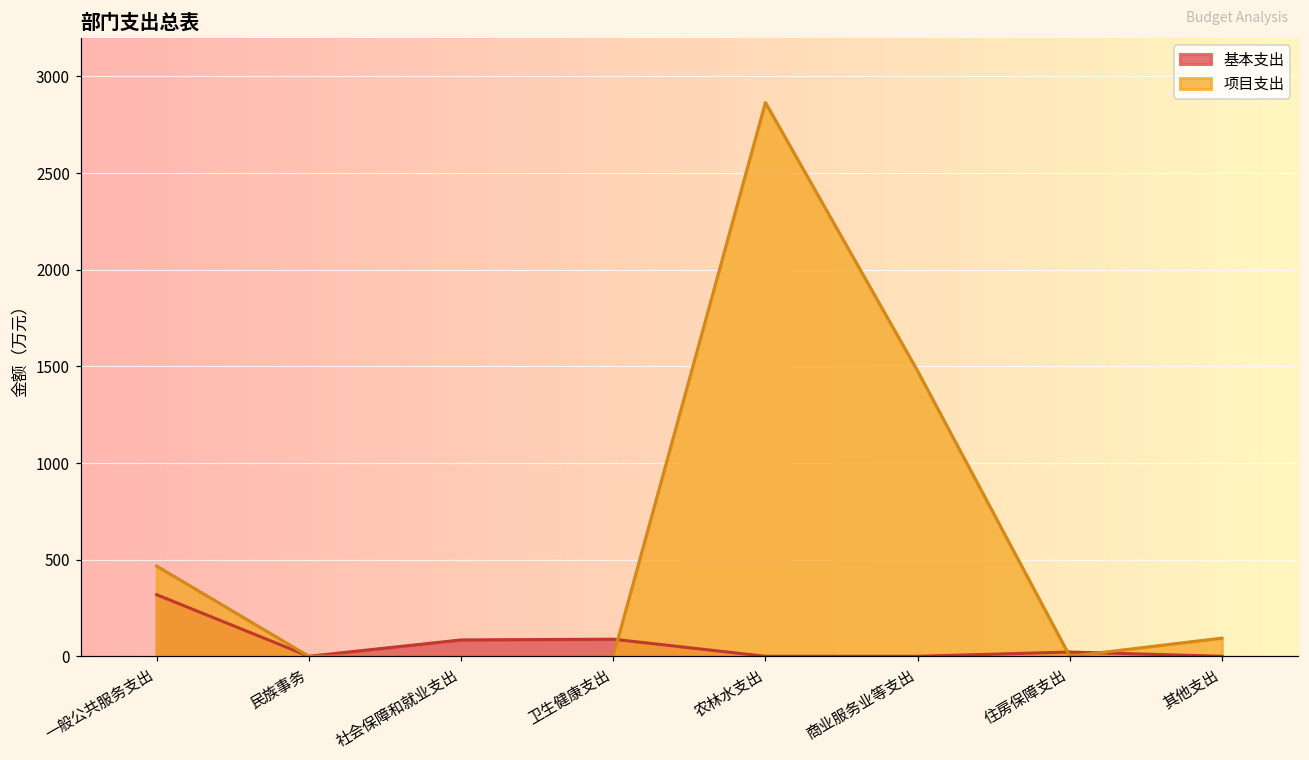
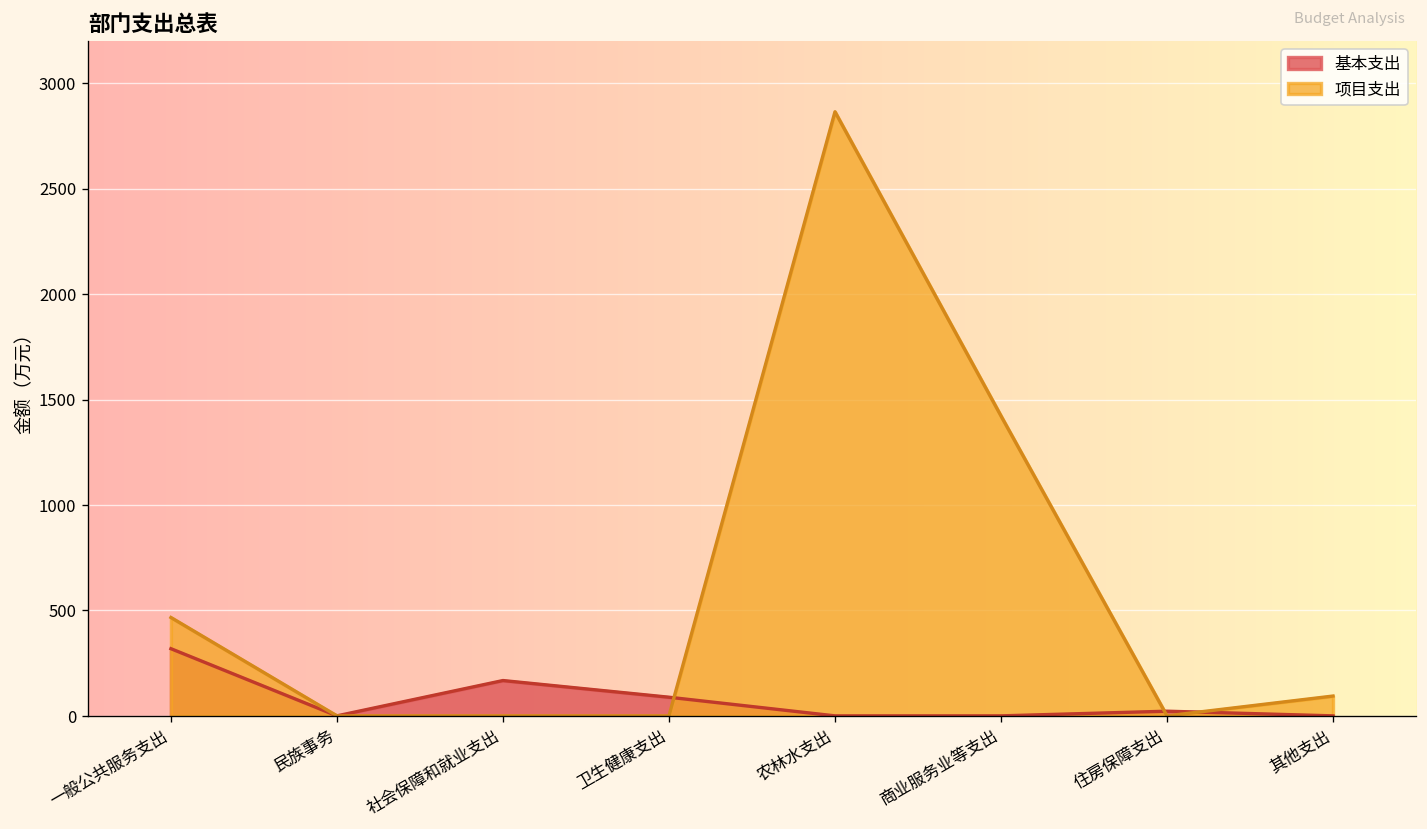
基本支出, 社会保障和就业支出: 80 -> 170
项目支出, 商业服务业等支出: 1480 -> 1420
